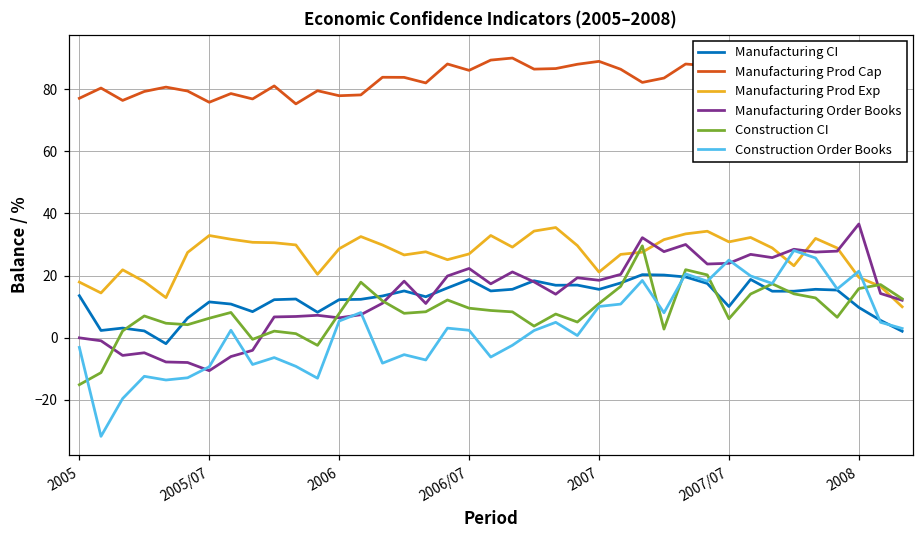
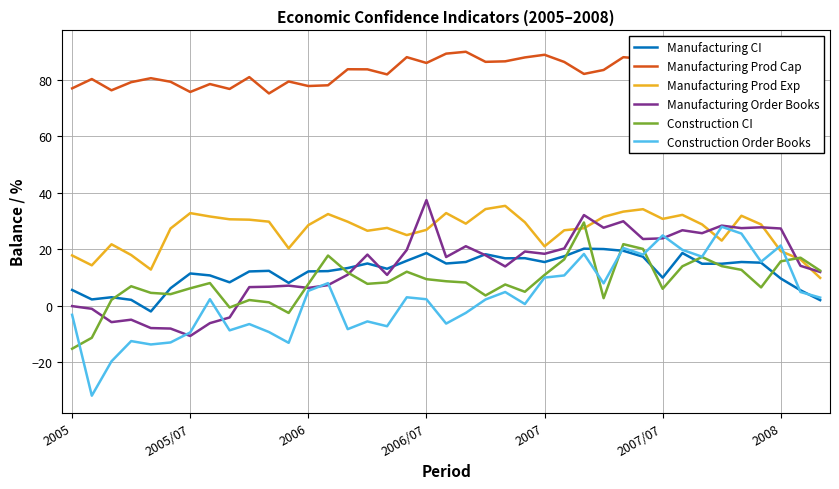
Manufacturing CI, 2005: 14 -> 6
Manufacturing Order Books, 2006/07: 22 -> 37
Manufacturing Order Books, 2008: 37 -> 27
